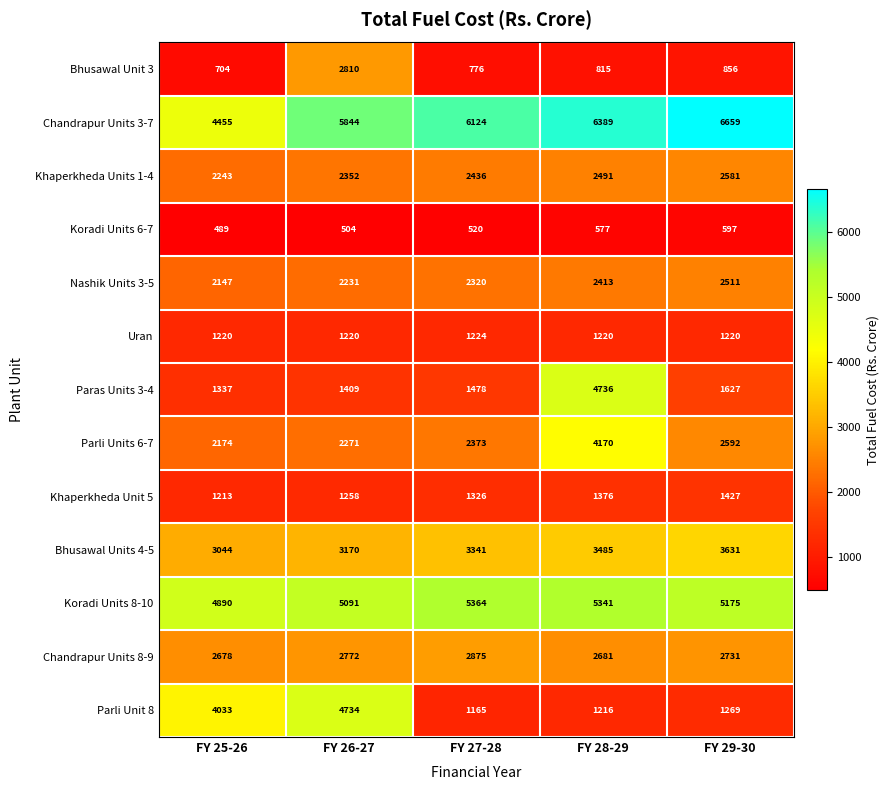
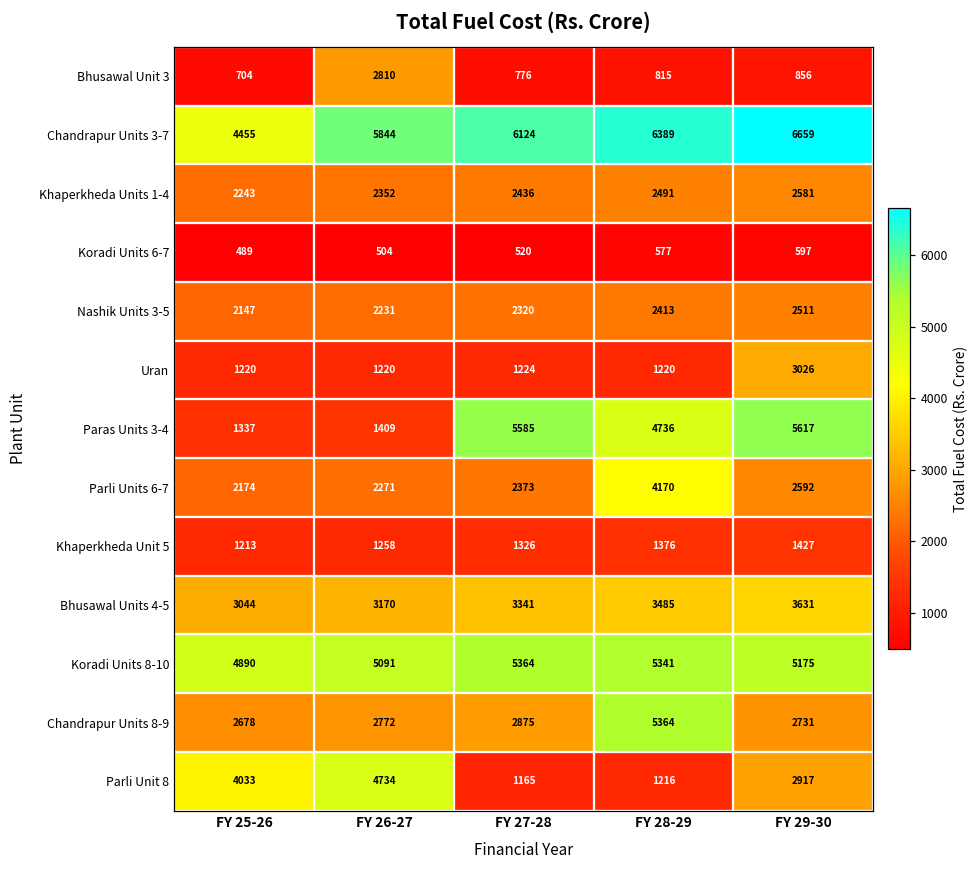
Uran, FY 29-30: 1220 -> 3026
Paras Units 3-4, FY 27-28: 1478 -> 5585
Paras Units 3-4, FY 29-30: 1627 -> 5617
Chandrapur Units 8-9, FY 28-29: 2681 -> 5364
Parli Unit 8, FY 29-30: 1269 -> 2917
